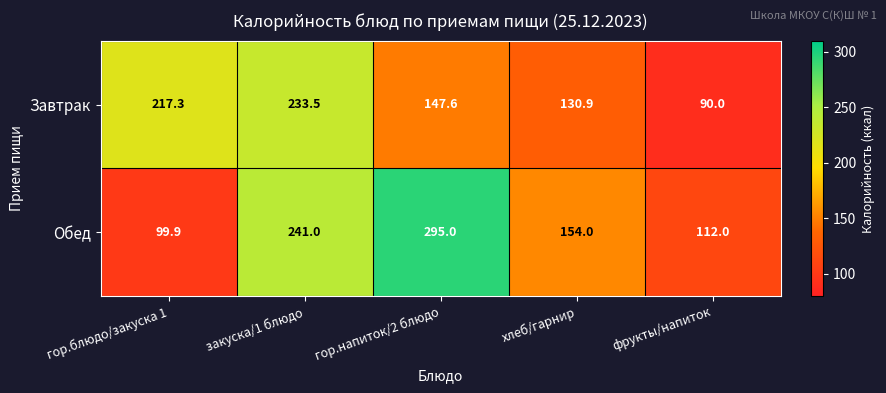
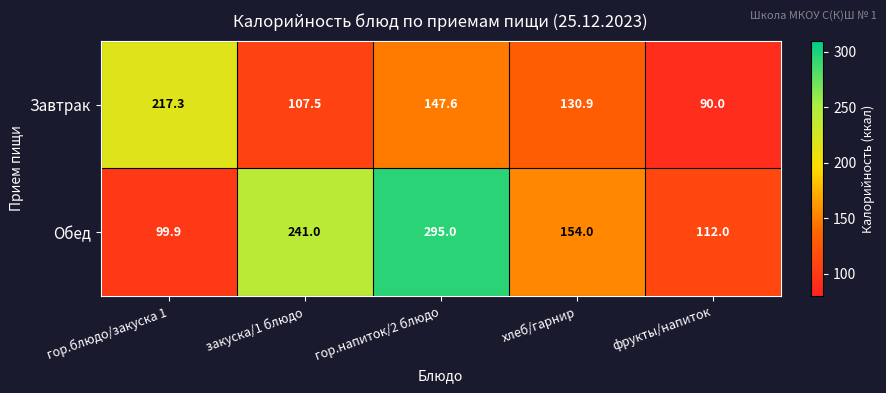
Завтрак, закуска/1 блюдо: 233.5 -> 107.5
